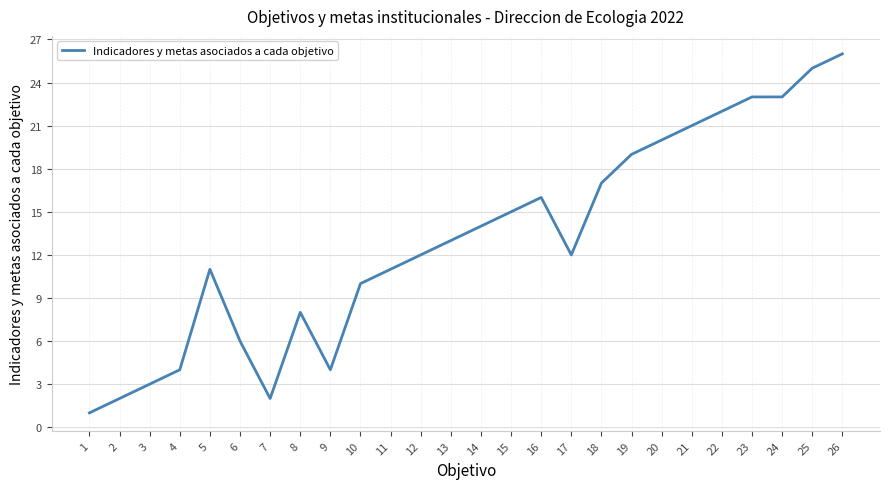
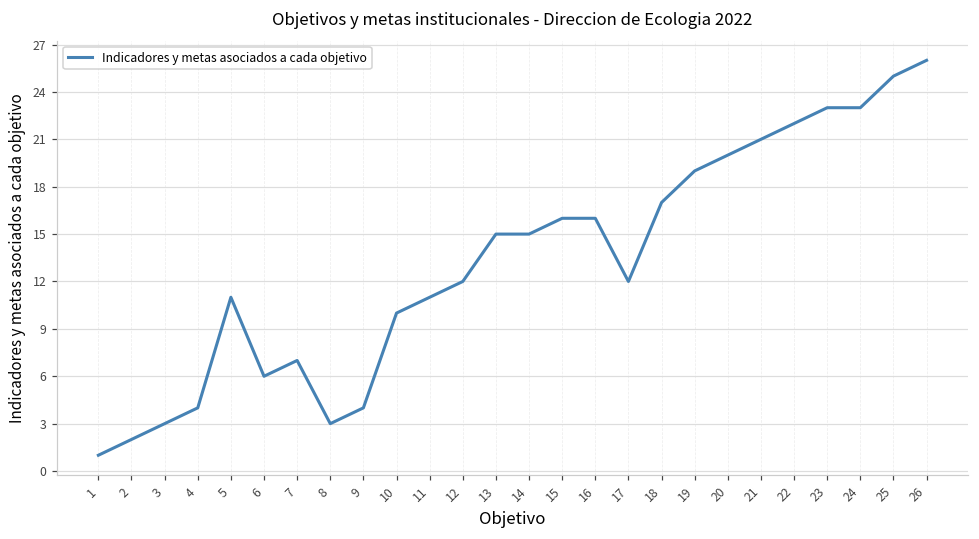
7: 2 -> 7
8: 8 -> 3
13: 13 -> 15
14: 14 -> 15
15: 15 -> 16
